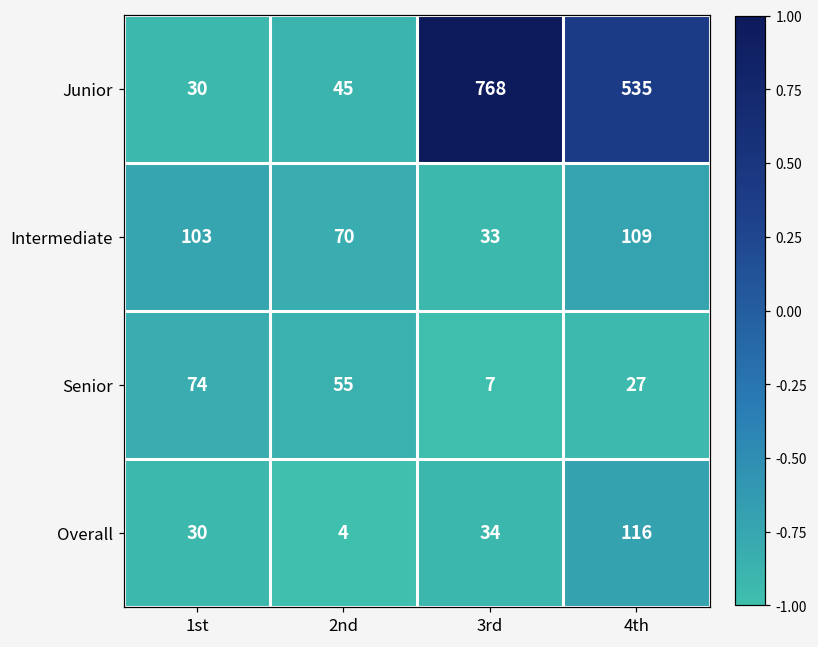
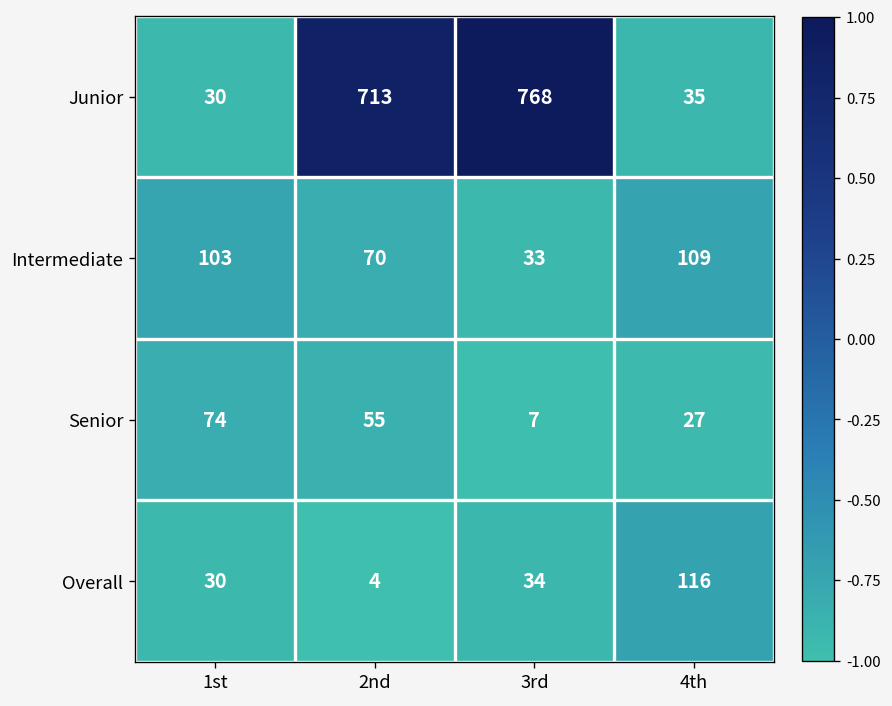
Junior, 2nd: 45 -> 713
Junior, 4th: 535 -> 35
